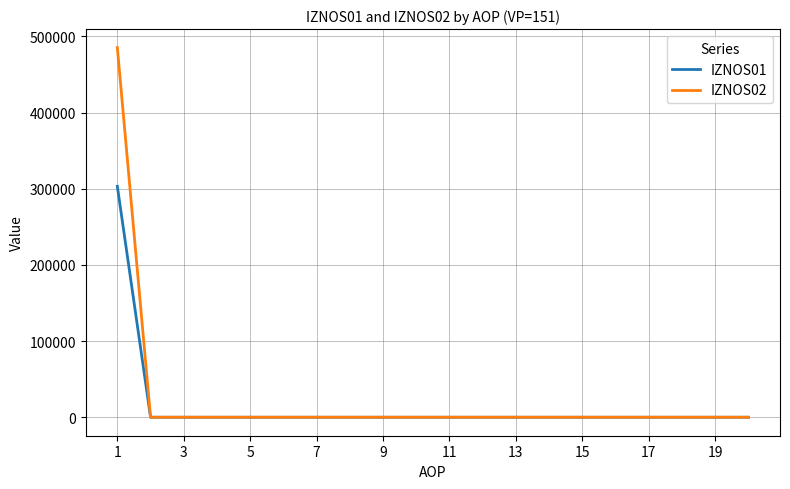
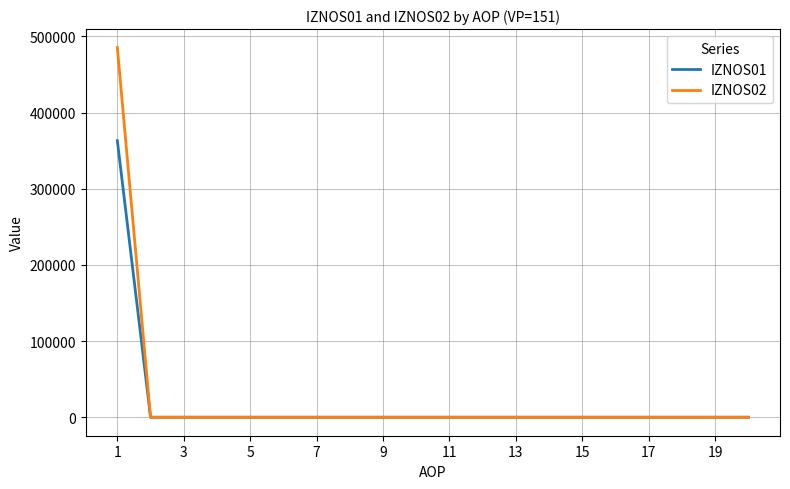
IZNOS01, 1: 300000 -> 360000
